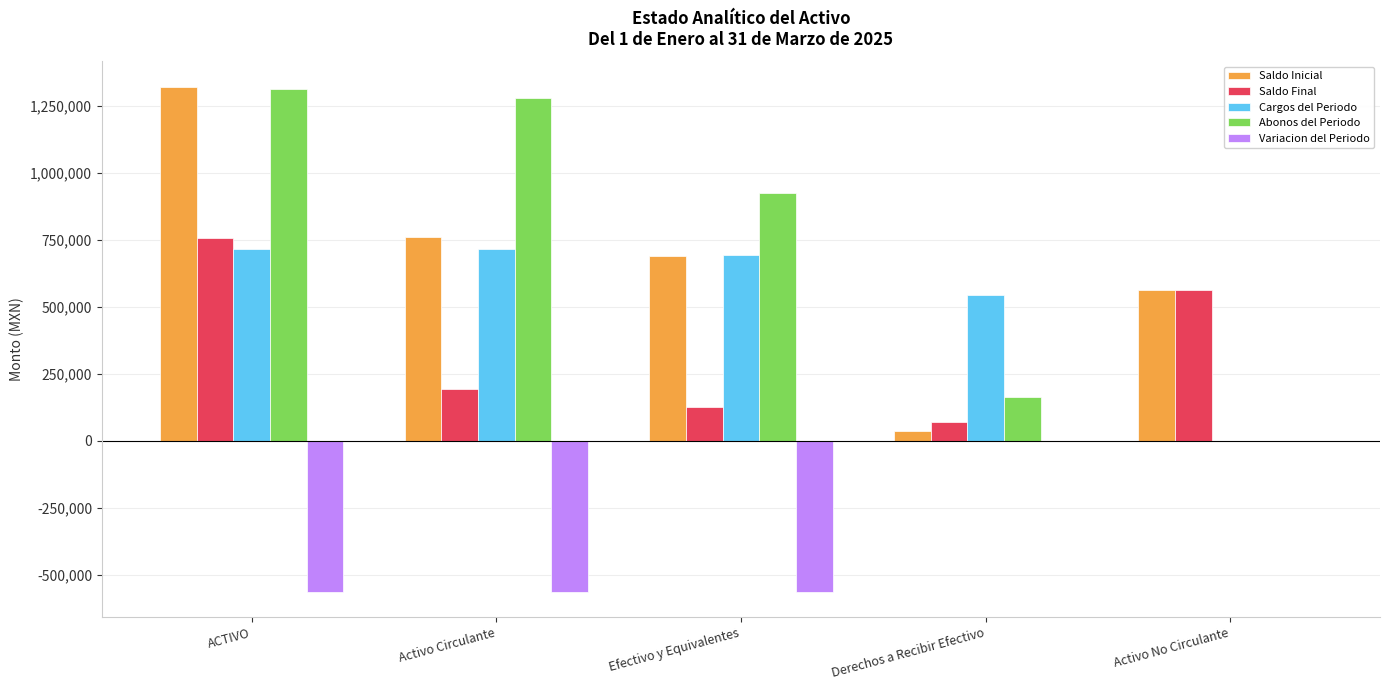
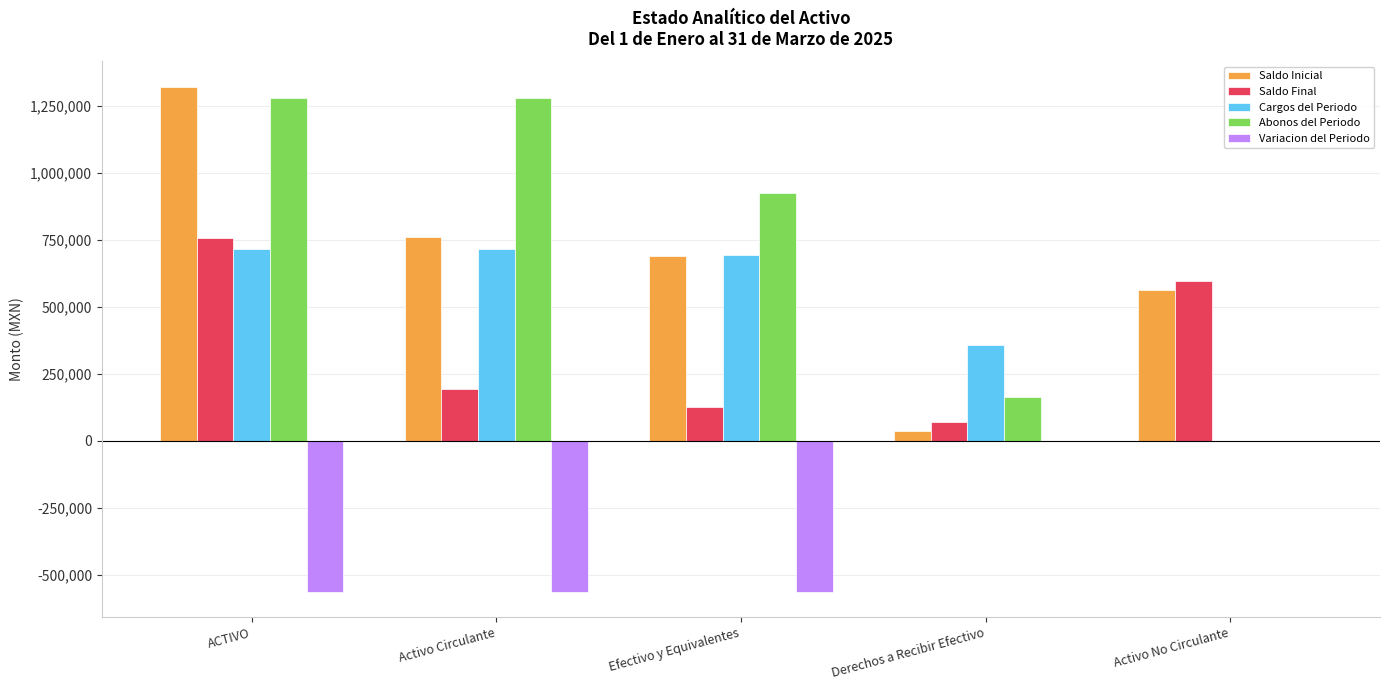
Abonos del Periodo, ACTIVO: 1,310,000 -> 1,280,000
Cargos del Periodo, Derechos a Recibir Efectivo: 540,000 -> 360,000
Saldo Final, Activo No Circulante: 560,000 -> 600,000
